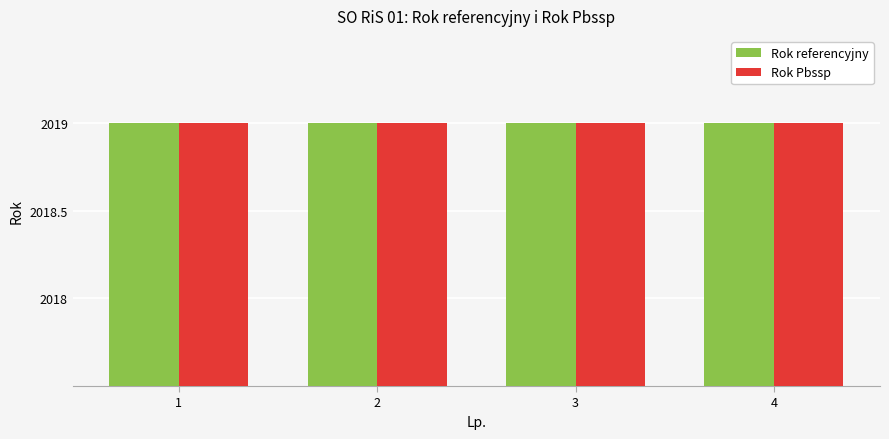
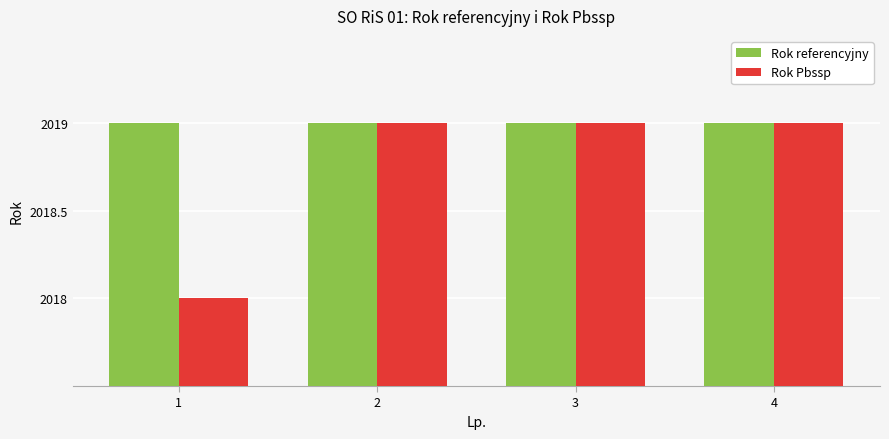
Rok Pbssp, 1: 2019 -> 2018
